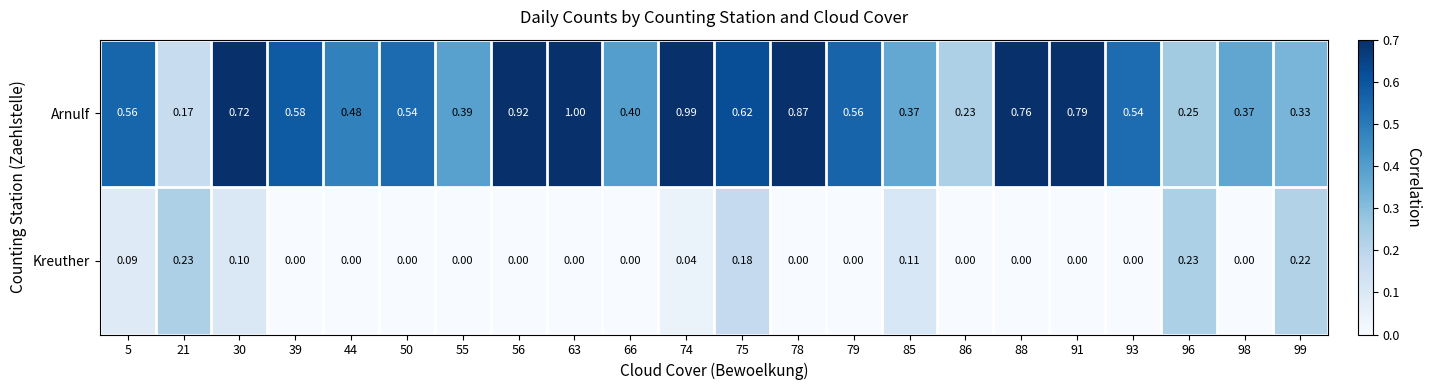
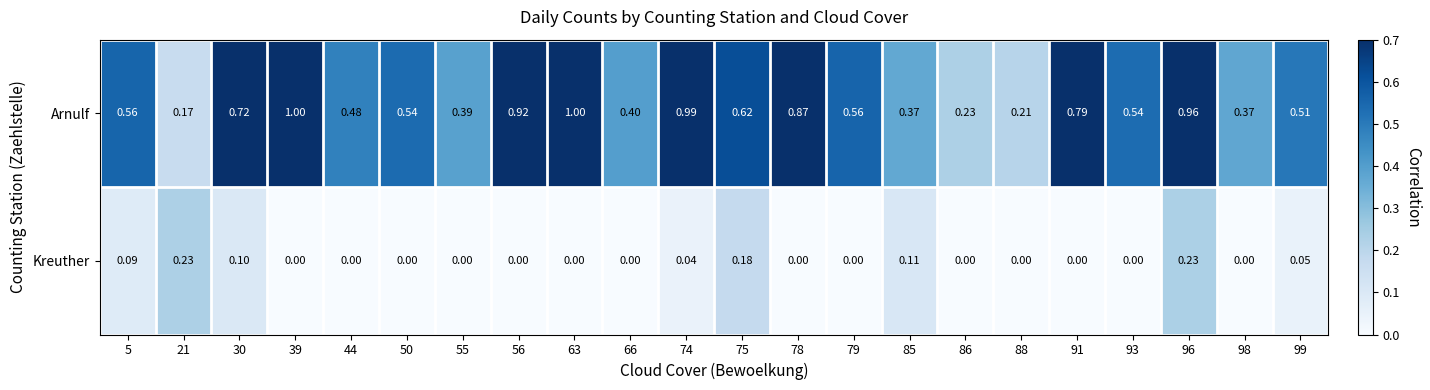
Arnulf, 39: 0.58 -> 1.00
Arnulf, 88: 0.76 -> 0.21
Arnulf, 96: 0.25 -> 0.96
Arnulf, 99: 0.33 -> 0.51
Kreuther, 99: 0.22 -> 0.05
